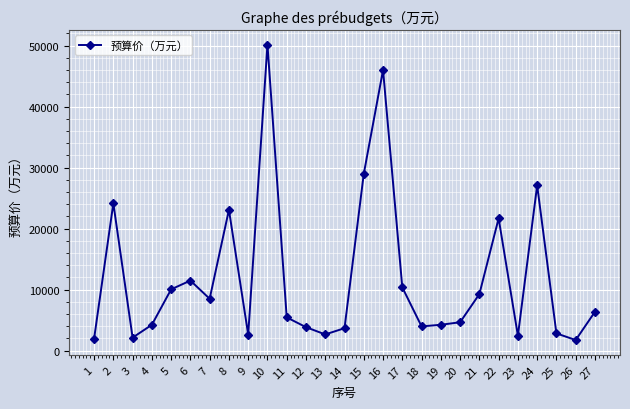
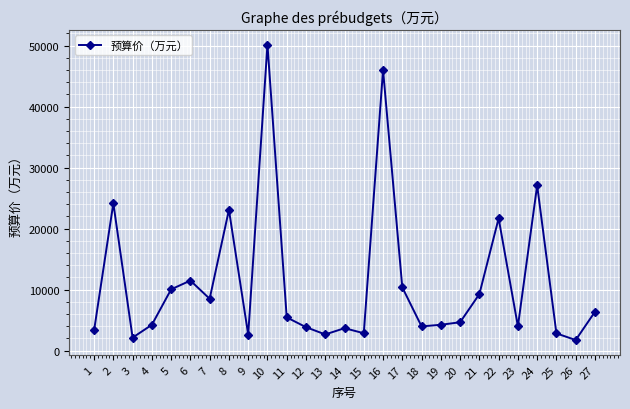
1: 2000 -> 3000
15: 29000 -> 3000
23: 2000 -> 4000
